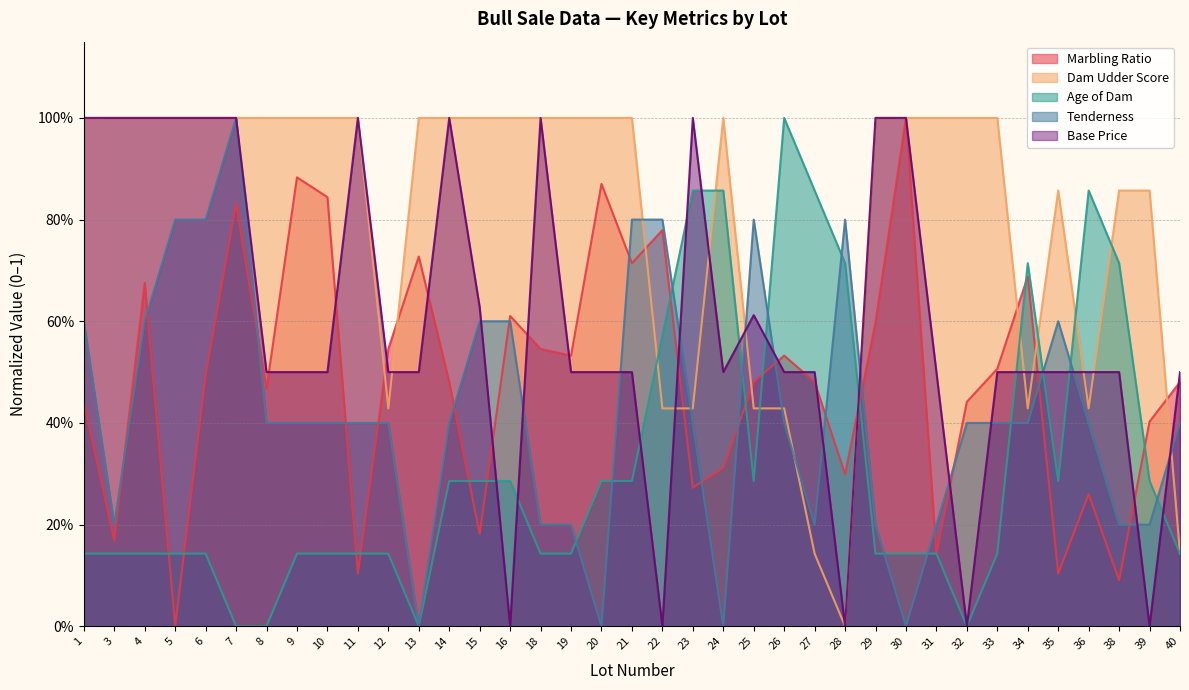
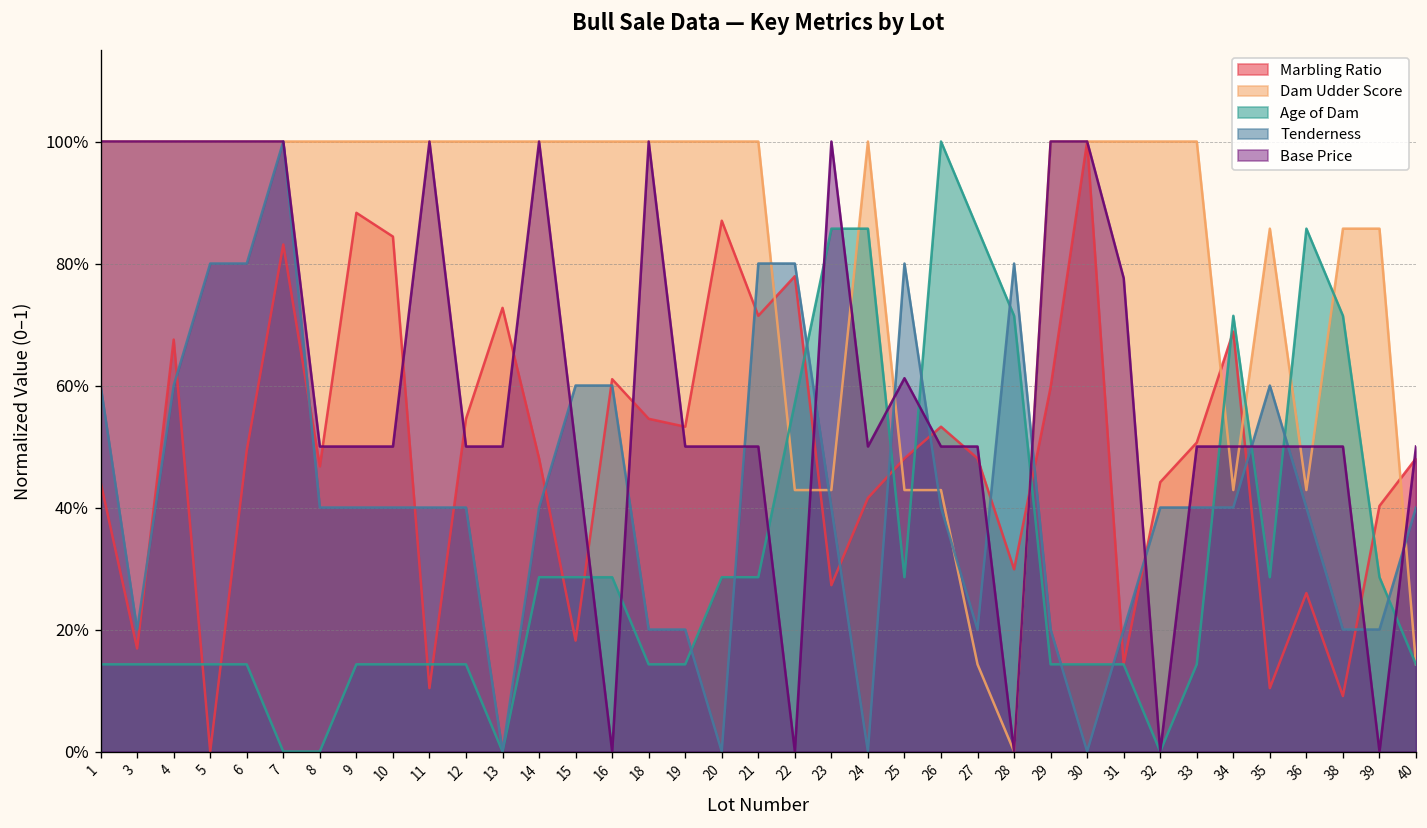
Dam Udder Score, 12: 43% -> 100%
Base Price, 15: 63% -> 50%
Marbling Ratio, 24: 31% -> 42%
Base Price, 31: 50% -> 78%
